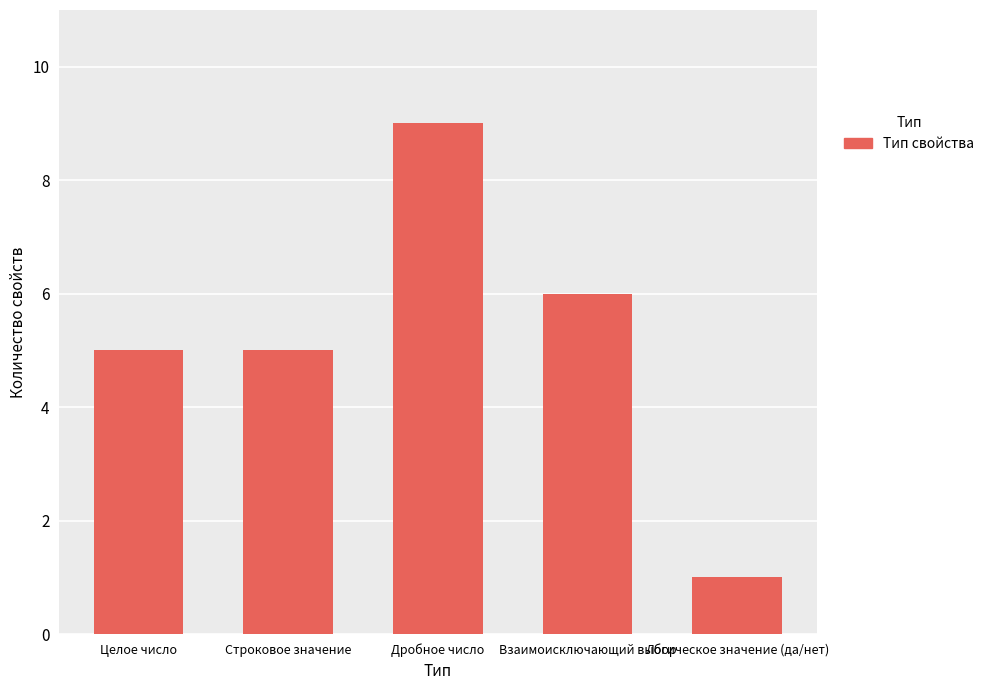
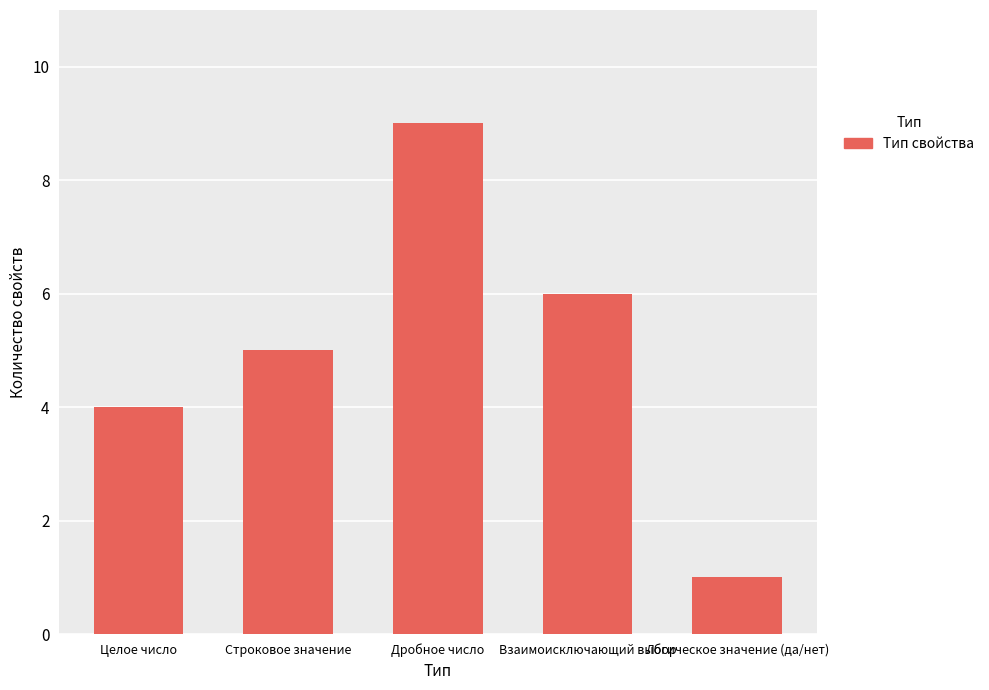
Целое число: 5 -> 4
